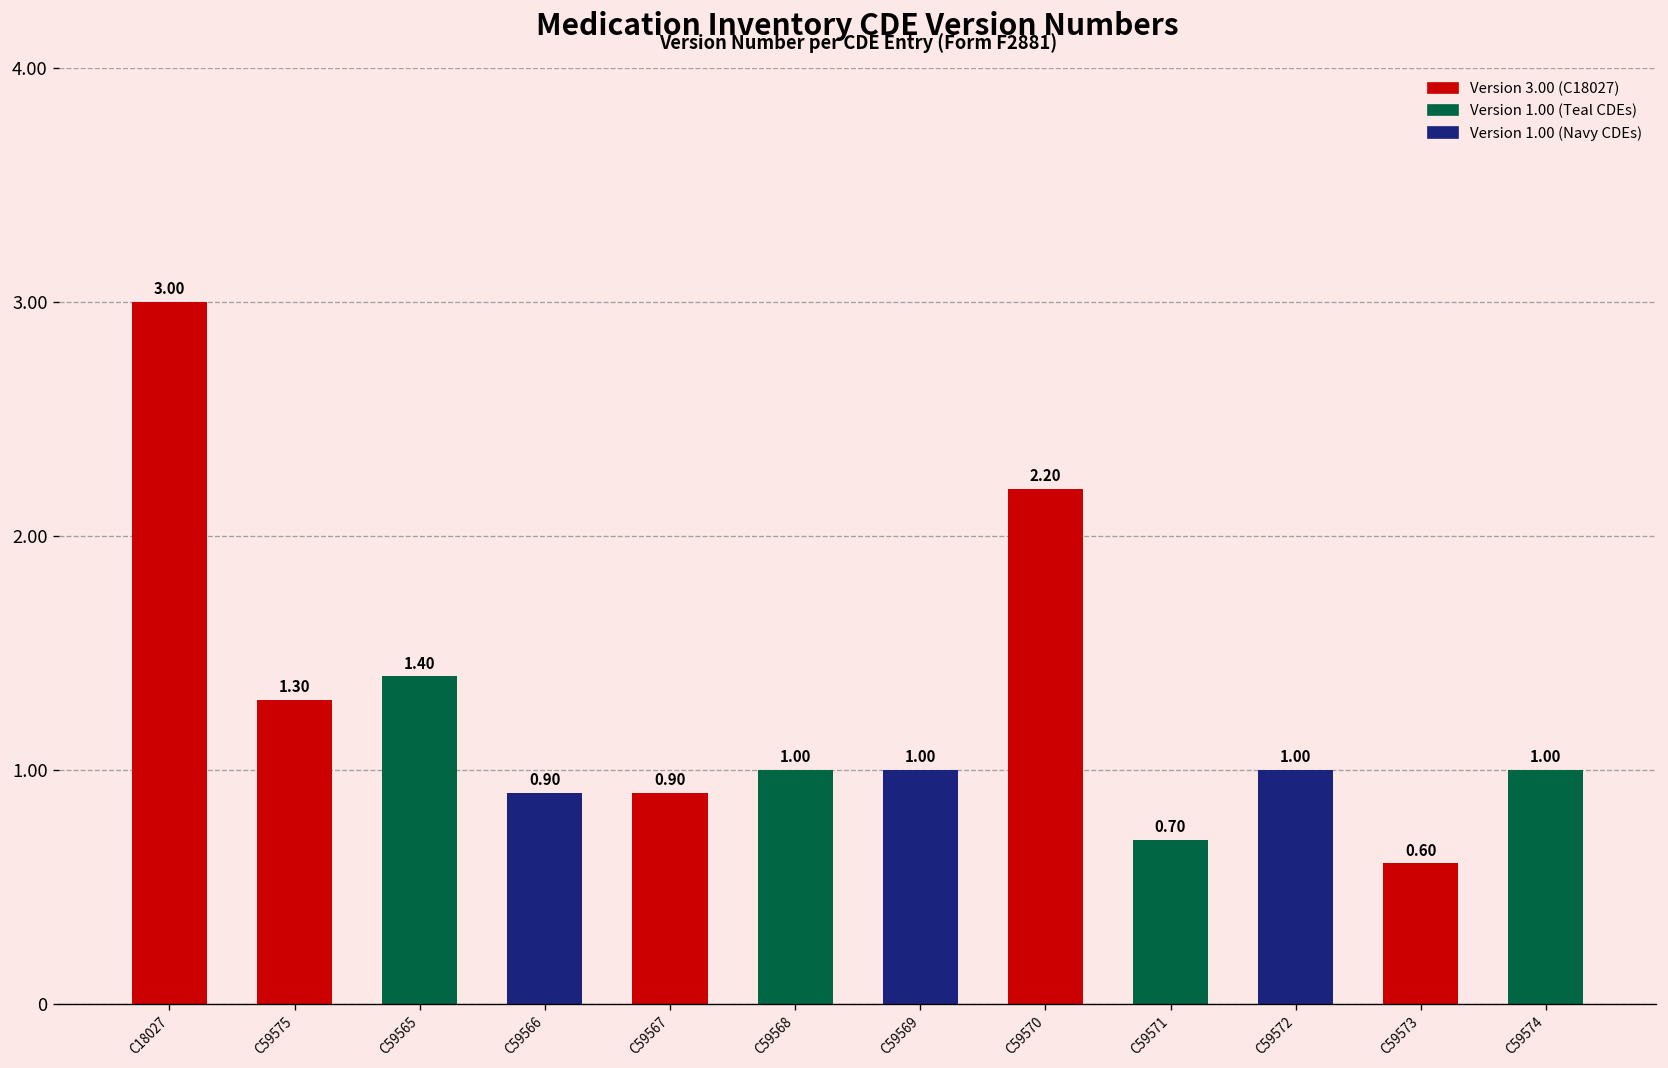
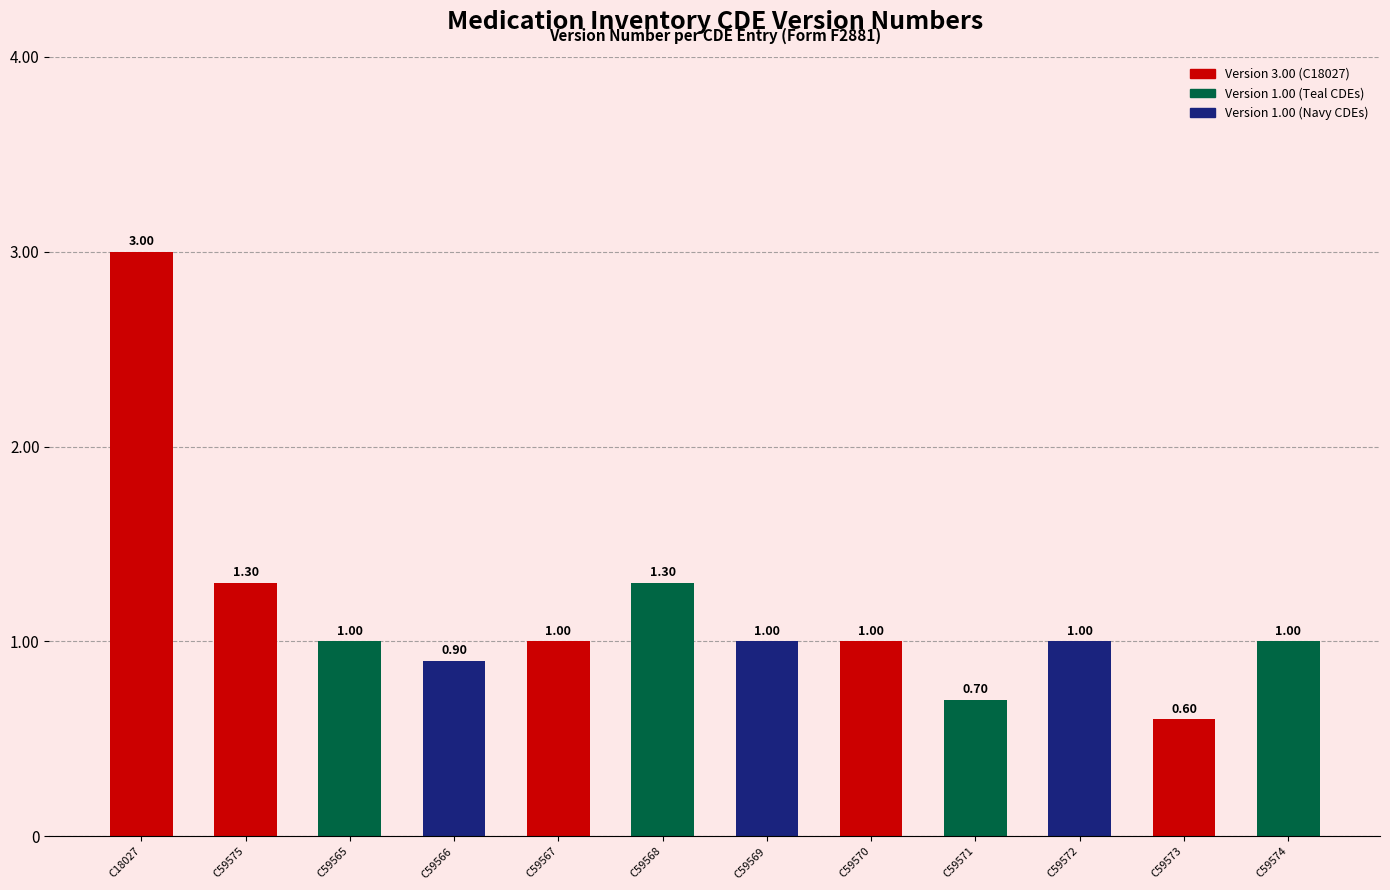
C59565: 1.40 -> 1.00
C59567: 0.90 -> 1.00
C59568: 1.00 -> 1.30
C59570: 2.20 -> 1.00
